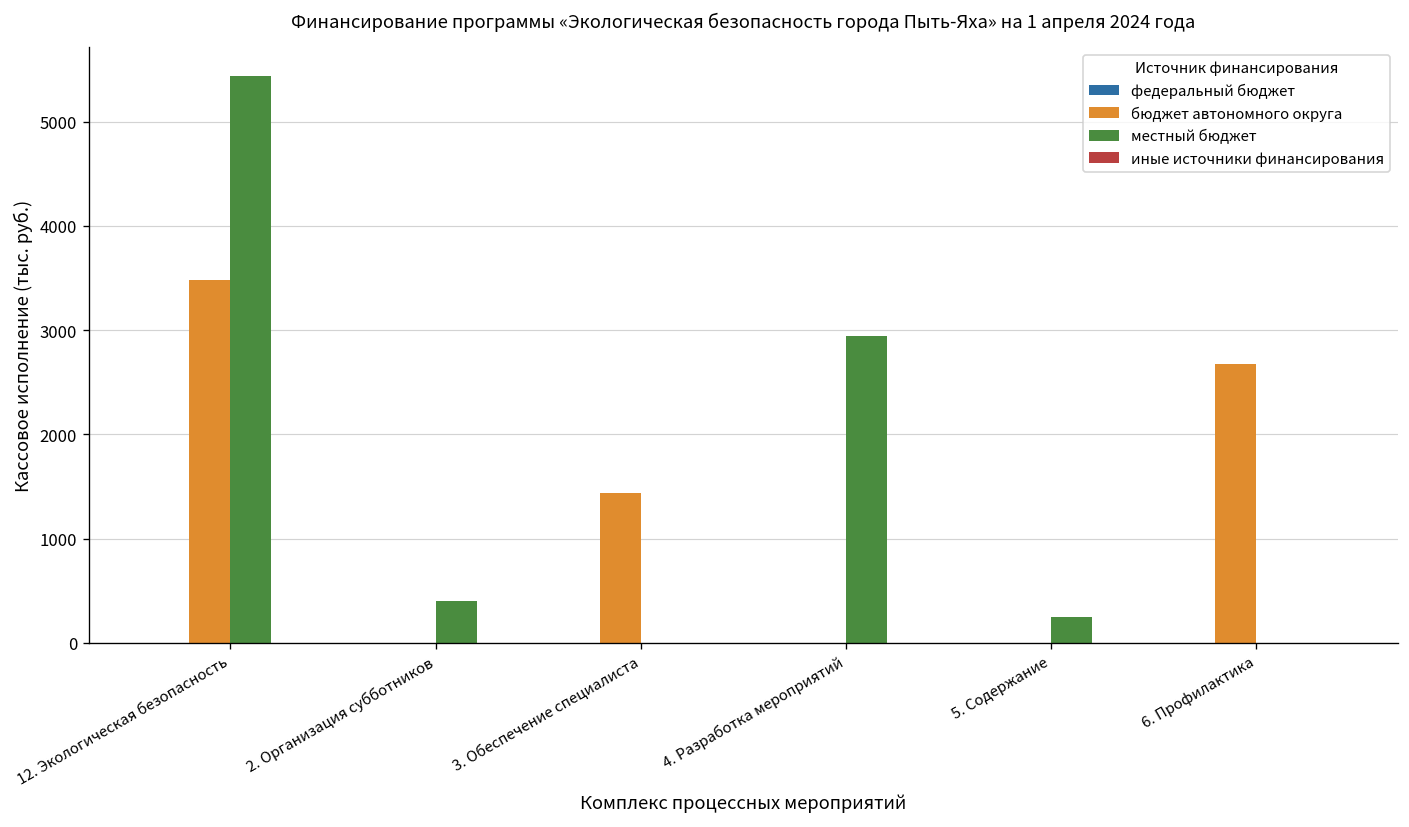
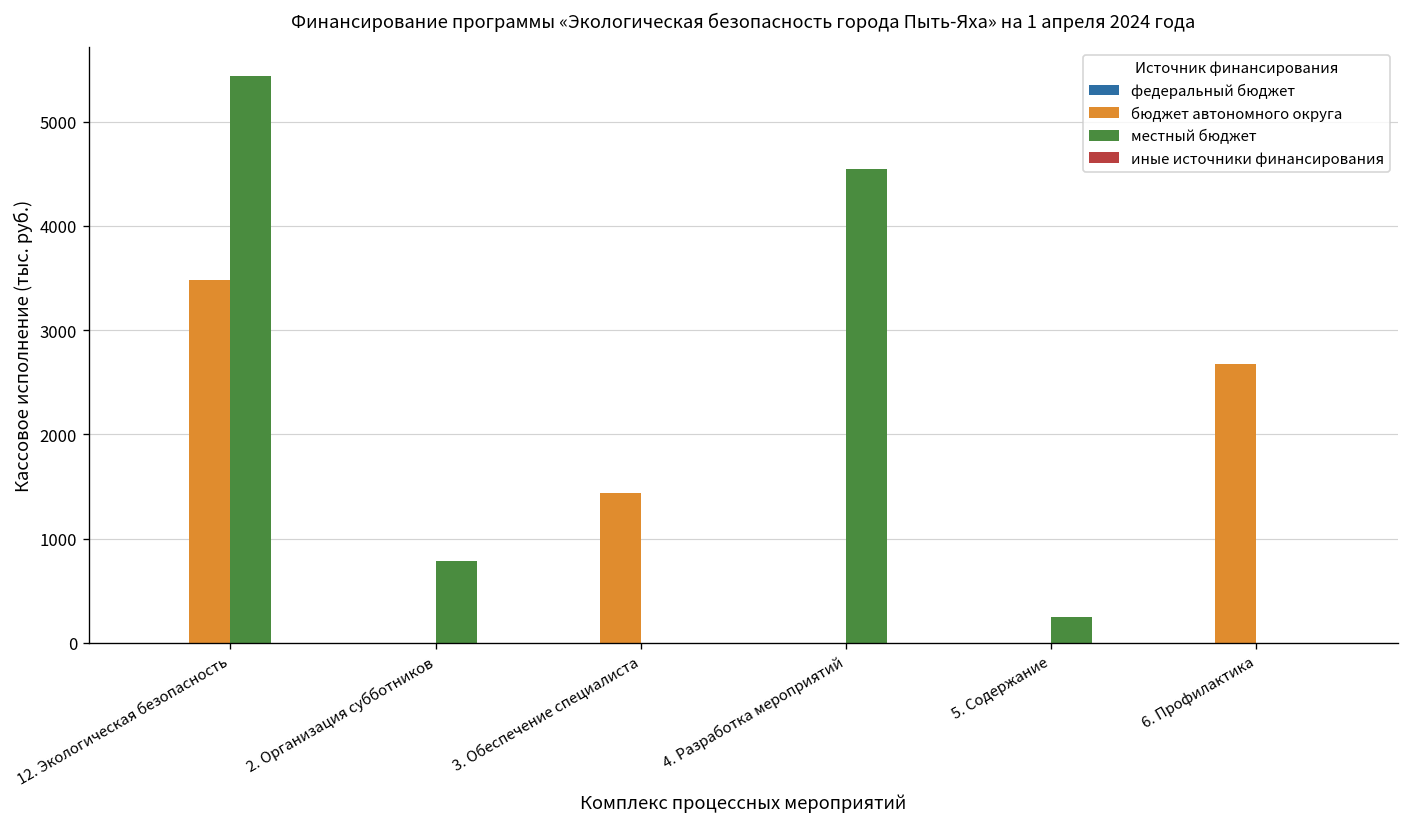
местный бюджет, 2. Организация субботников: 400 -> 800
местный бюджет, 4. Разработка мероприятий: 2900 -> 4500
